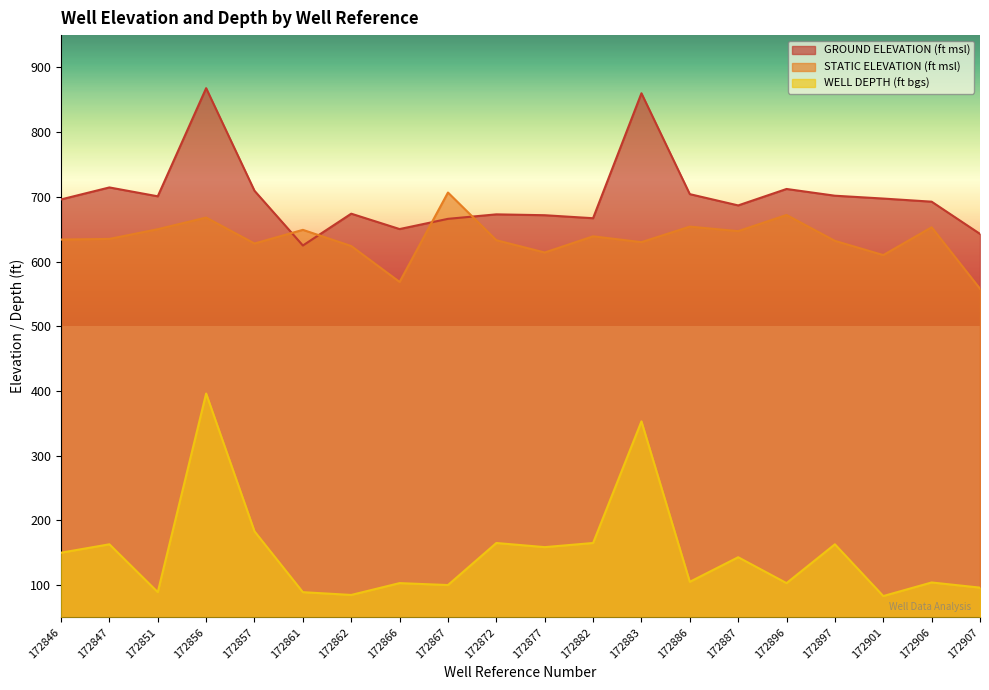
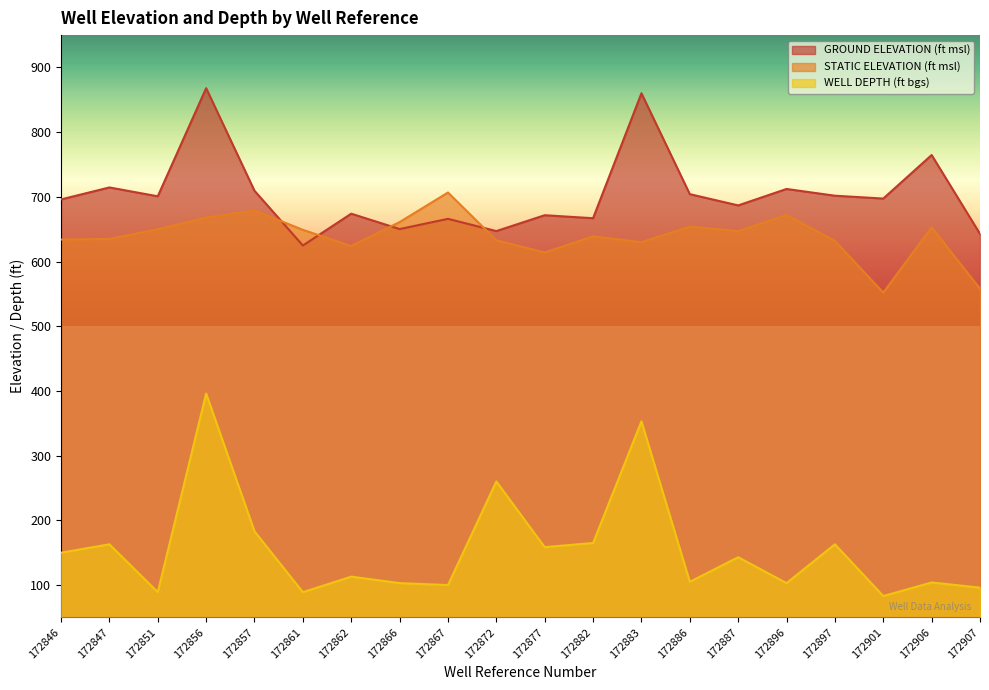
STATIC ELEVATION (ft msl), 172857: 630 -> 680
WELL DEPTH (ft bgs), 172862: 80 -> 110
STATIC ELEVATION (ft msl), 172866: 570 -> 660
GROUND ELEVATION (ft msl), 172872: 670 -> 650
WELL DEPTH (ft bgs), 172872: 170 -> 260
STATIC ELEVATION (ft msl), 172901: 610 -> 550
GROUND ELEVATION (ft msl), 172906: 690 -> 760
